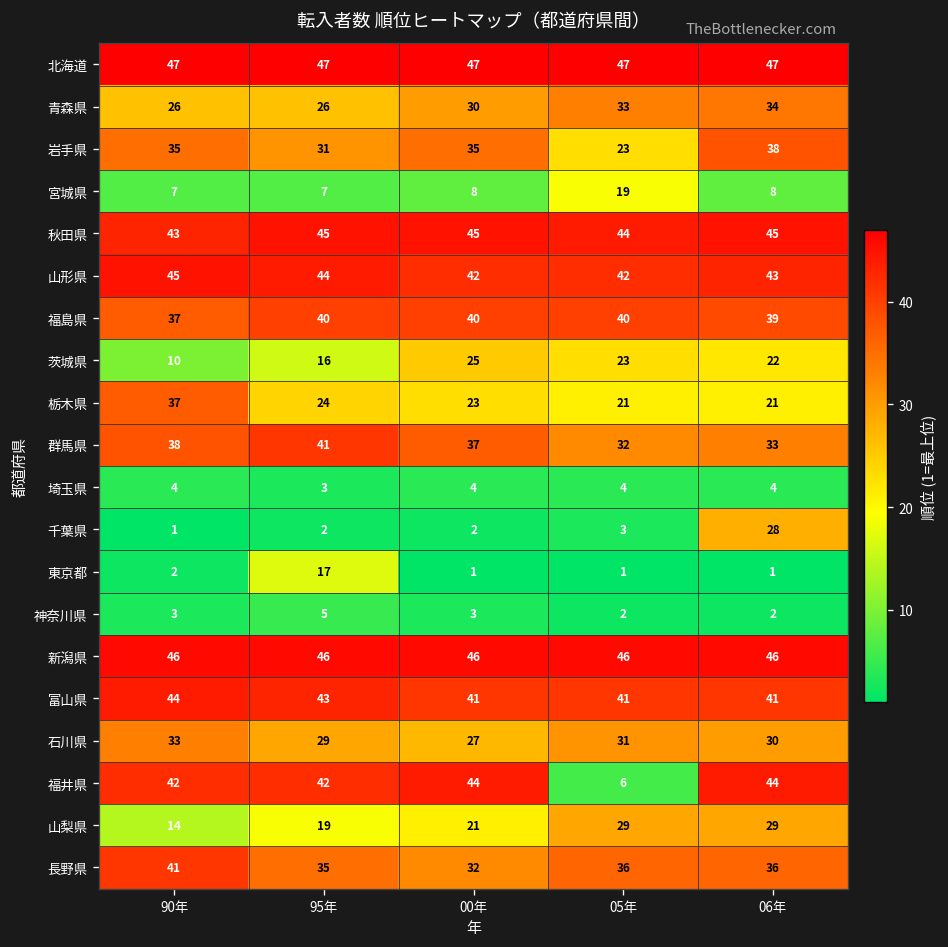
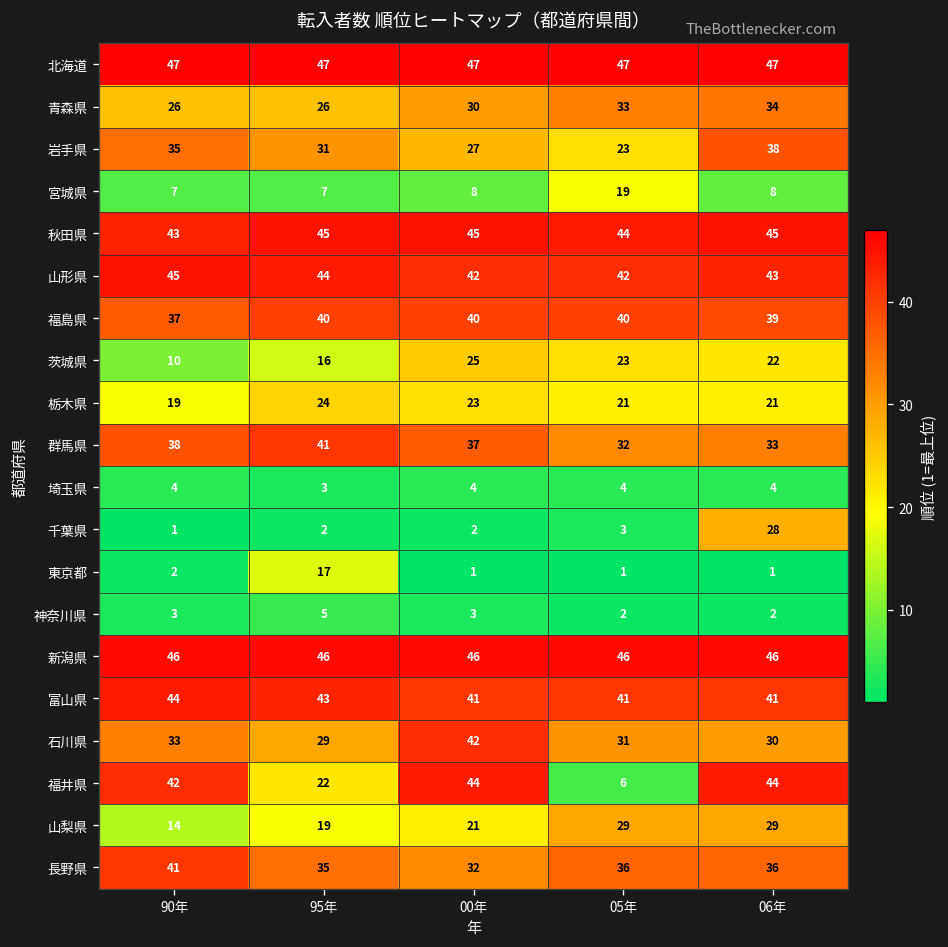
岩手県, 00年: 35 -> 27
栃木県, 90年: 37 -> 19
石川県, 00年: 27 -> 42
福井県, 95年: 42 -> 22
